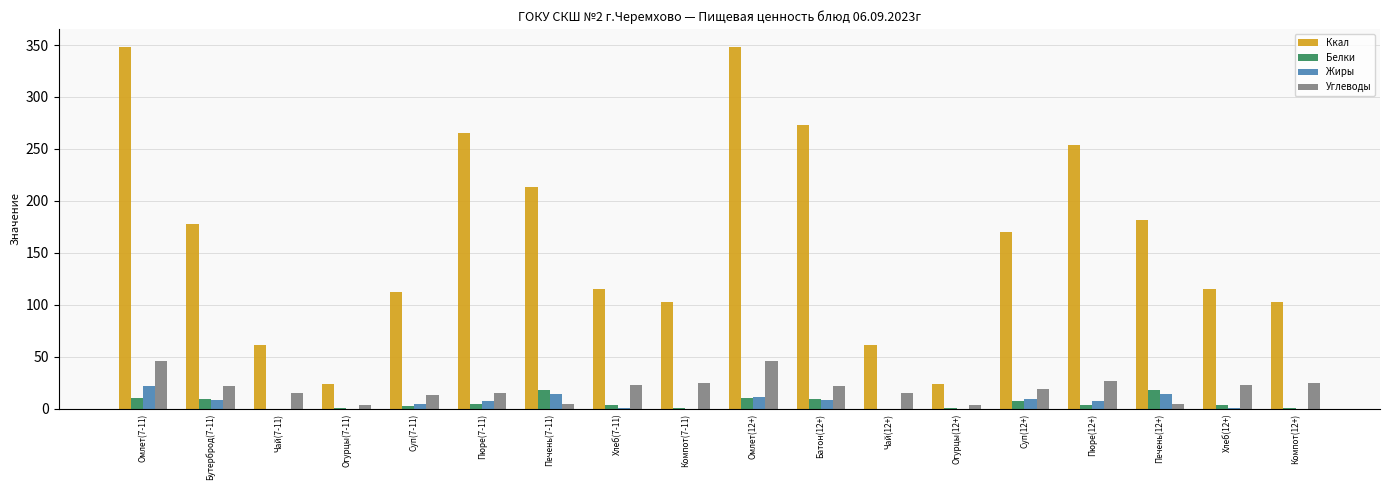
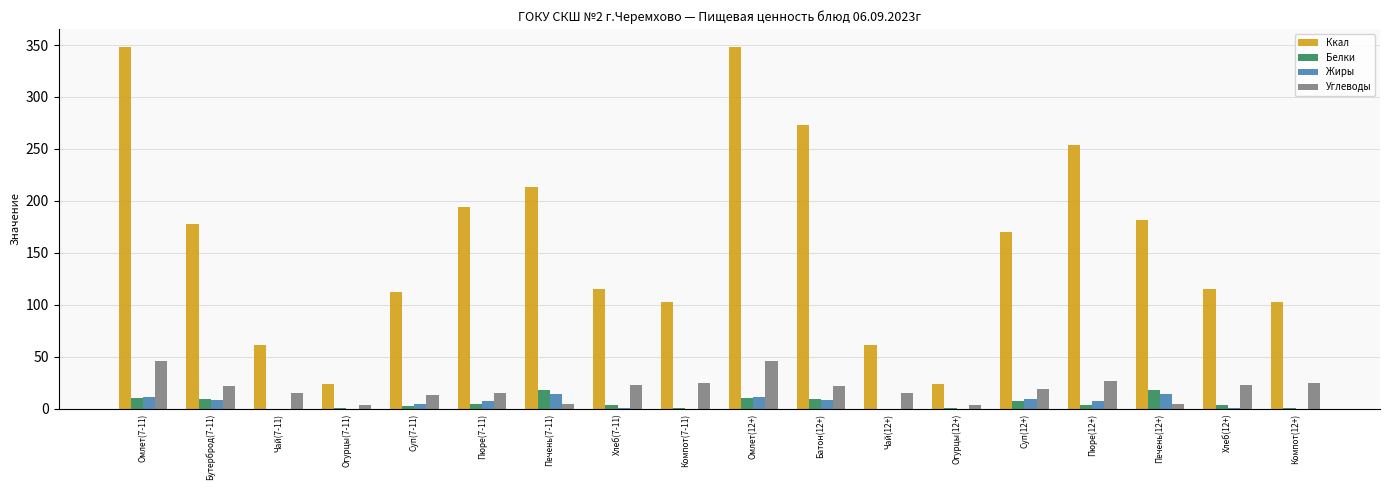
Жиры, Омлет(7-11): 22 -> 11
Ккал, Пюре(7-11): 266 -> 194
